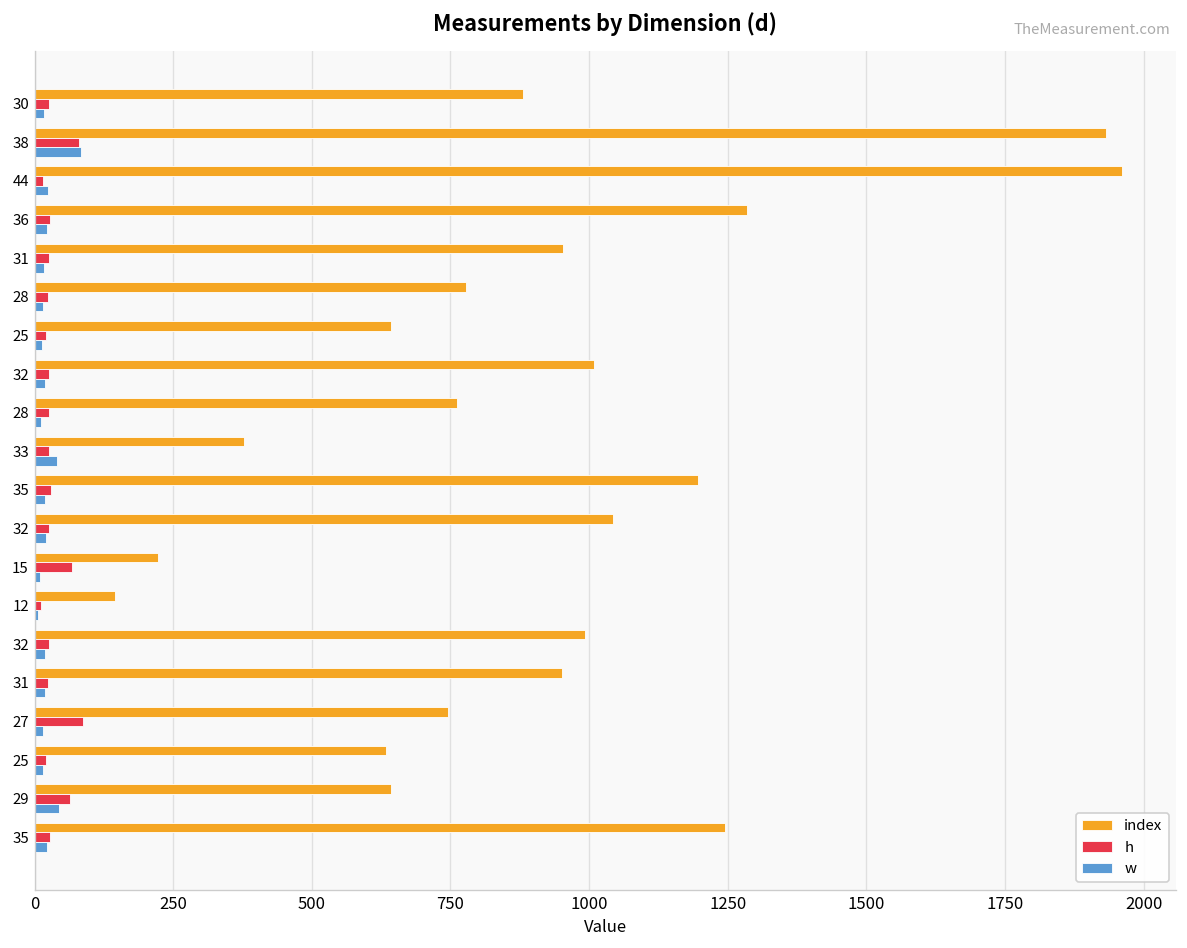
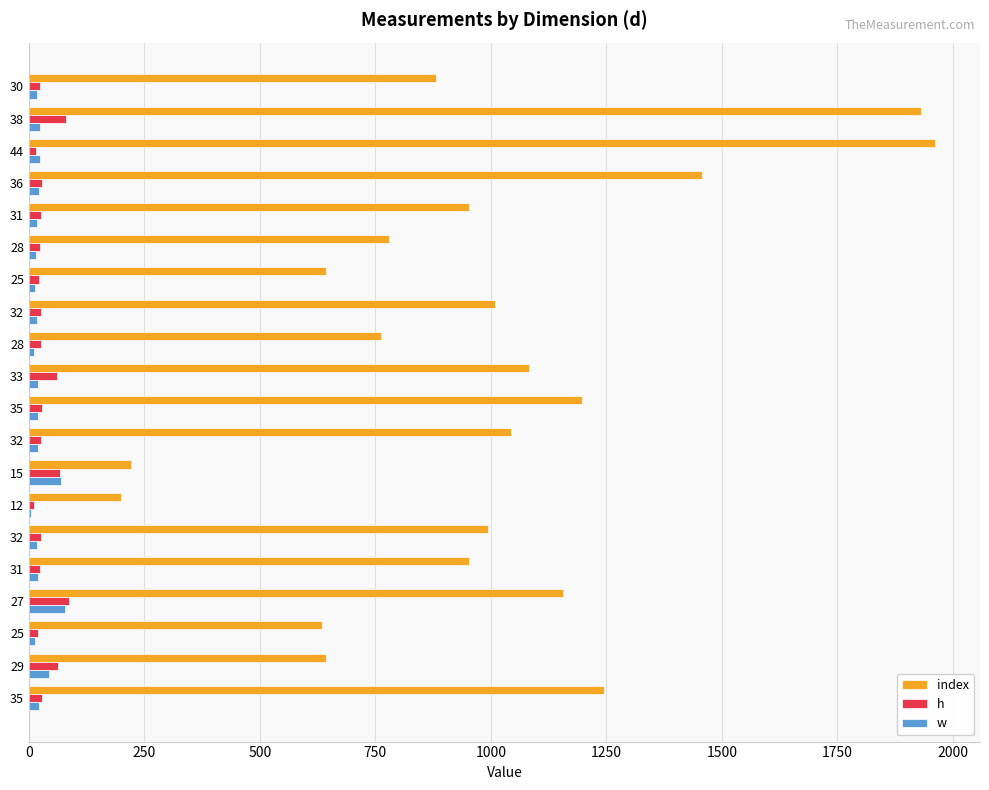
w, 38: 80 -> 20
index, 36: 1280 -> 1460
index, 33: 380 -> 1080
h, 33: 30 -> 60
w, 33: 40 -> 20
w, 15: 10 -> 70
index, 12: 140 -> 200
index, 27: 750 -> 1160
w, 27: 20 -> 80
